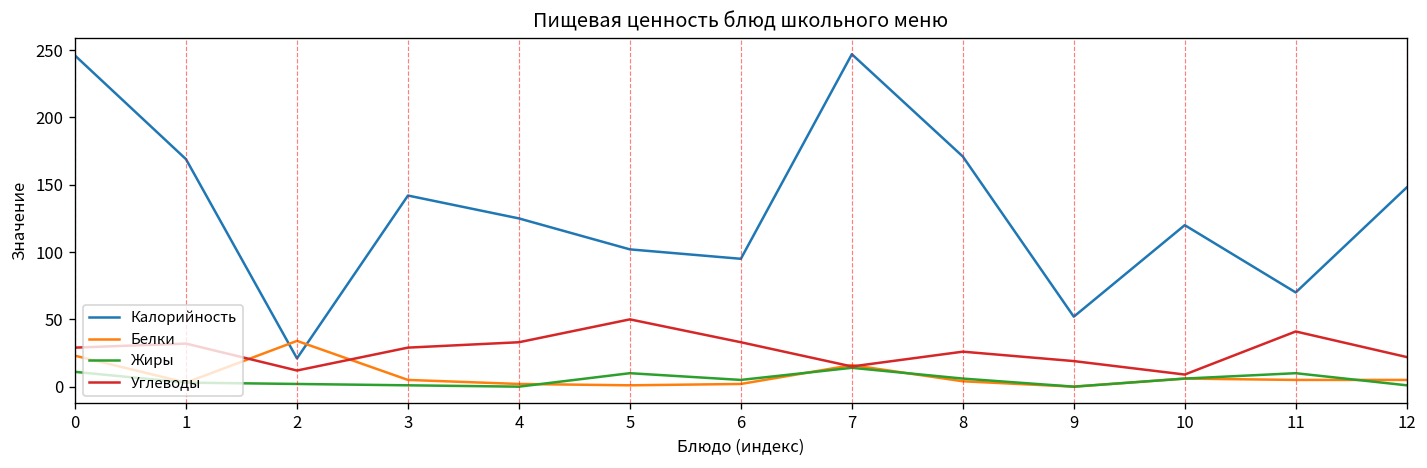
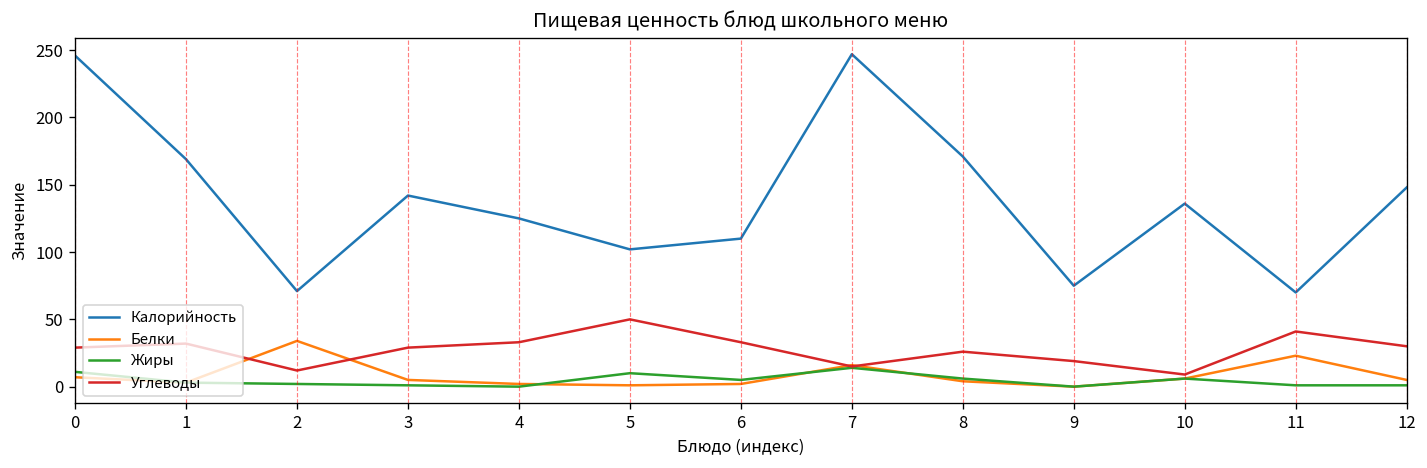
Белки, 0: 23 -> 7
Калорийность, 2: 21 -> 71
Калорийность, 6: 95 -> 110
Калорийность, 9: 52 -> 75
Калорийность, 10: 120 -> 136
Белки, 11: 5 -> 23
Жиры, 11: 10 -> 1
Углеводы, 12: 22 -> 30
